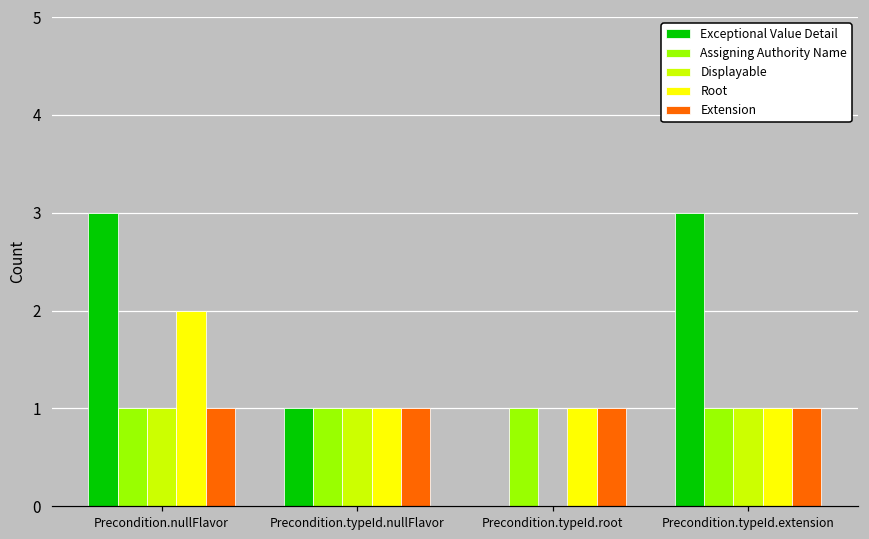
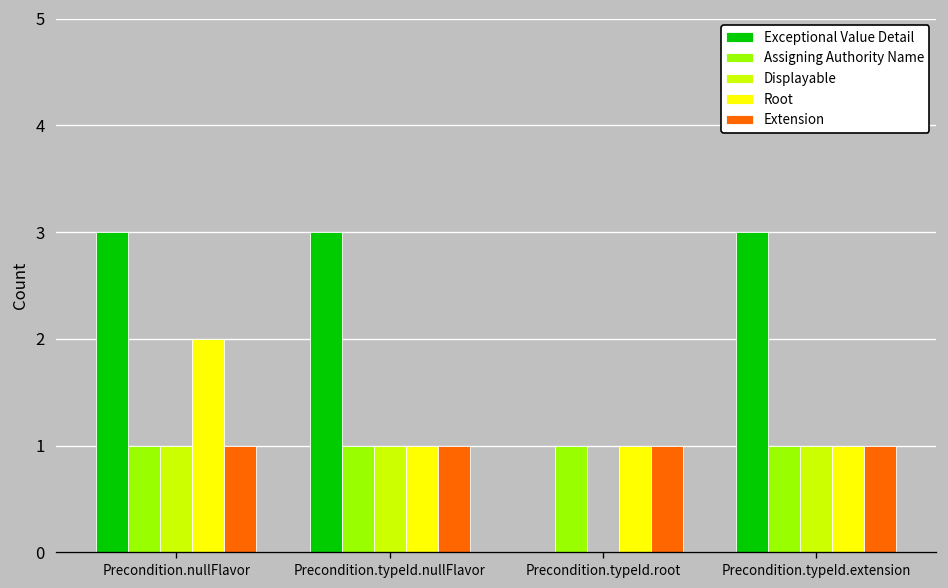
Exceptional Value Detail, Precondition.typeId.nullFlavor: 1 -> 3
